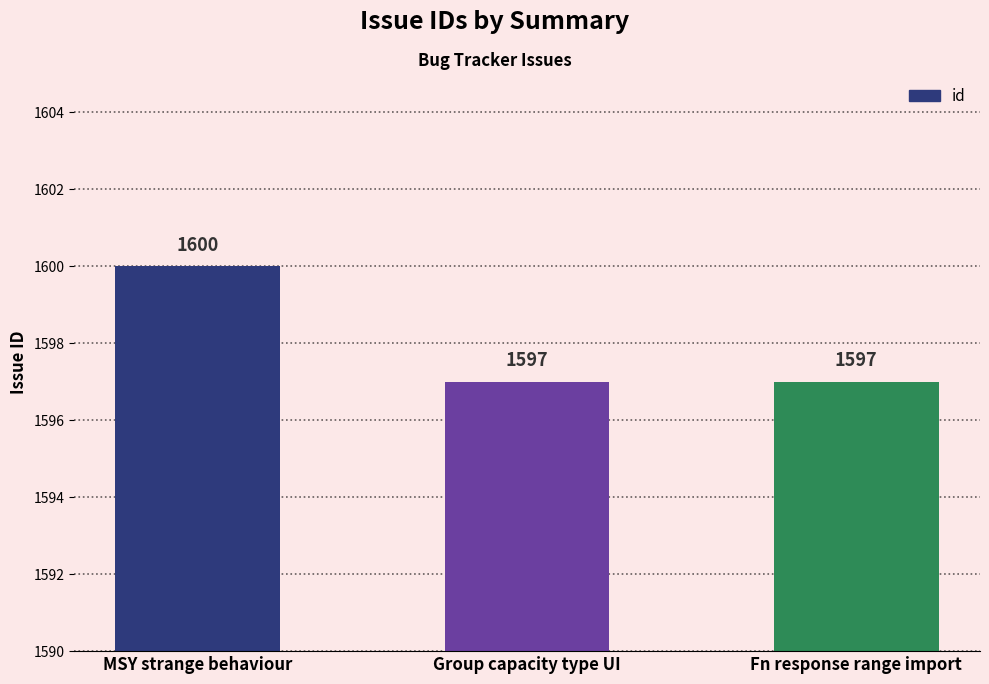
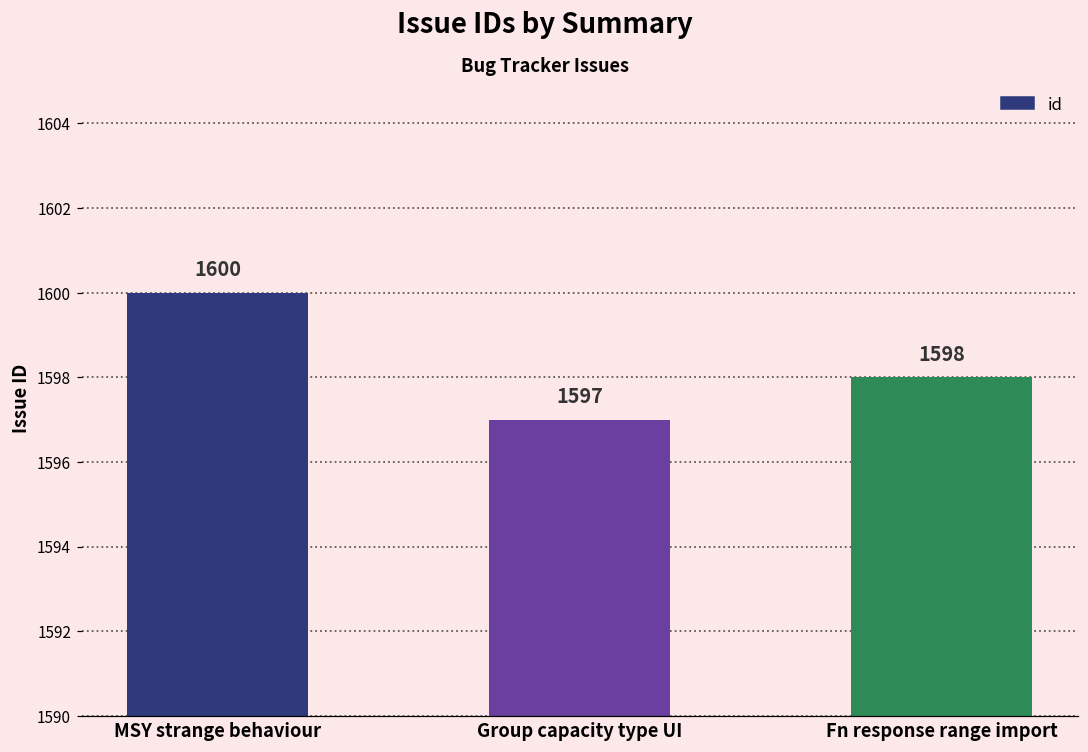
Fn response range import: 1597 -> 1598
